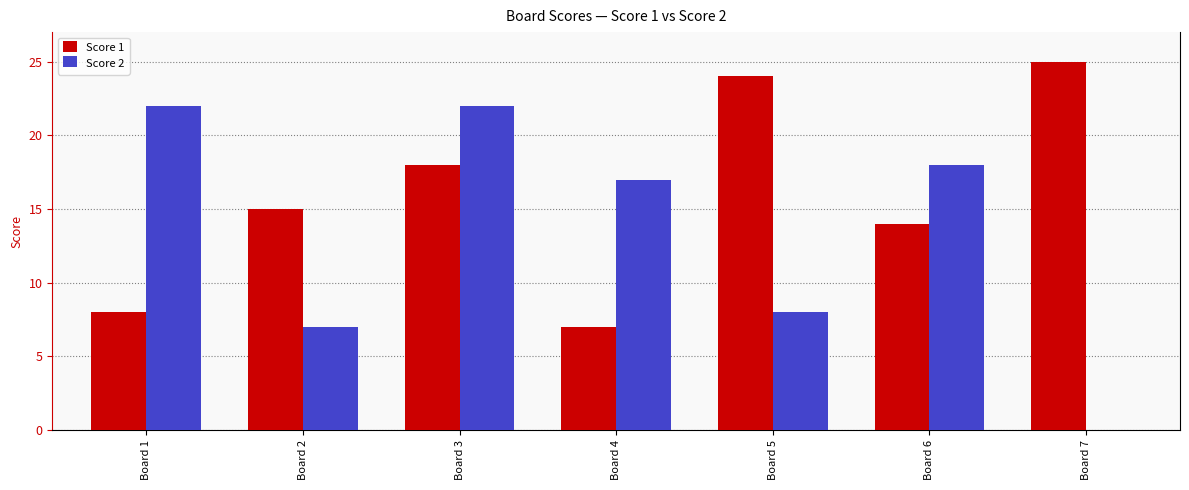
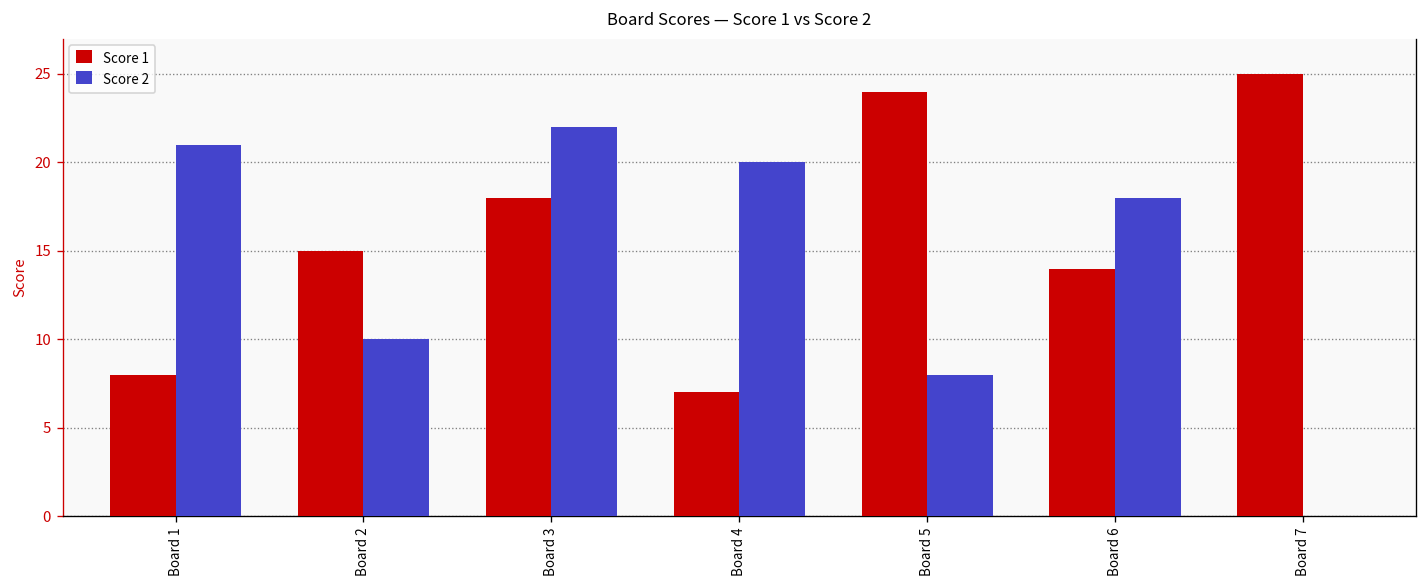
Score 2, Board 1: 22 -> 21
Score 2, Board 2: 7 -> 10
Score 2, Board 4: 17 -> 20
